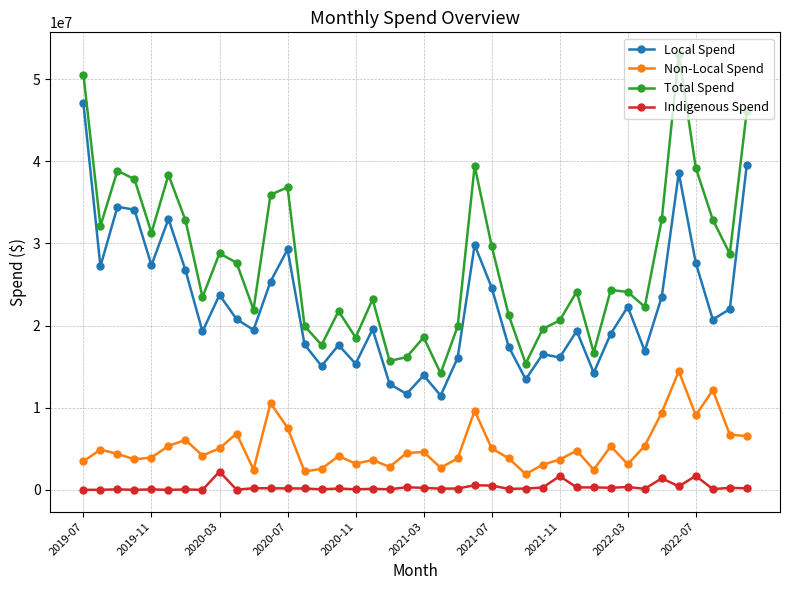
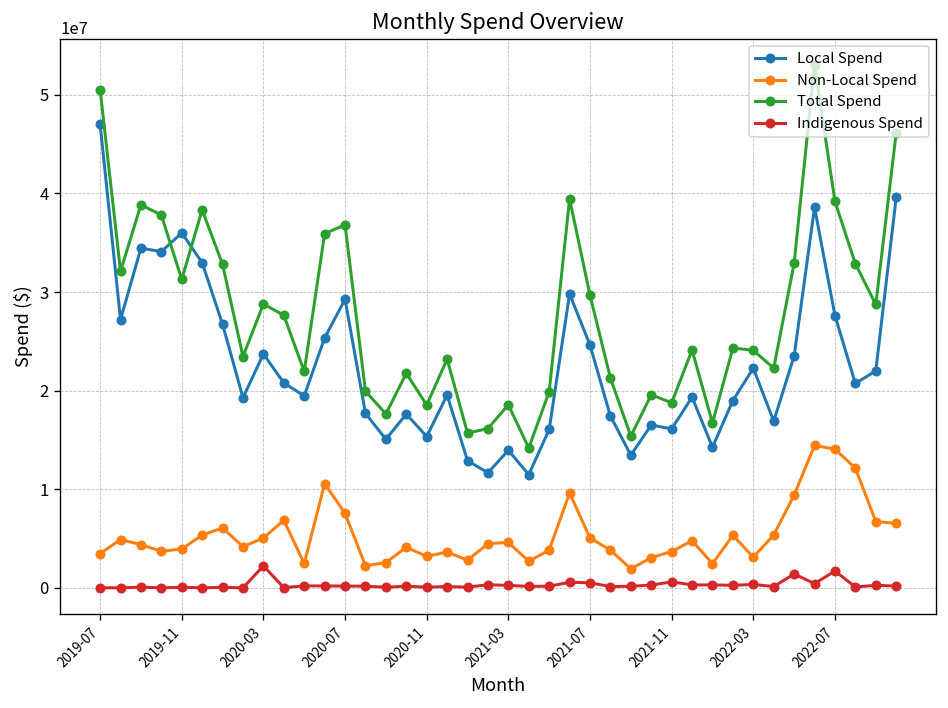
Local Spend, 2019-11: 27000000 -> 36000000
Total Spend, 2021-11: 21000000 -> 19000000
Indigenous Spend, 2021-11: 2000000 -> 1000000
Non-Local Spend, 2022-07: 9000000 -> 14000000
